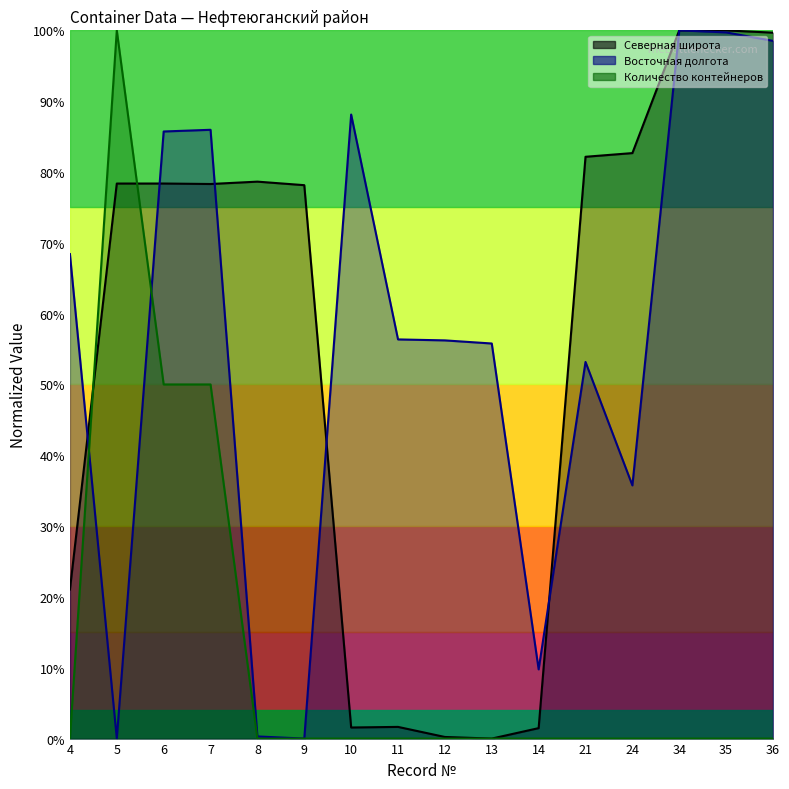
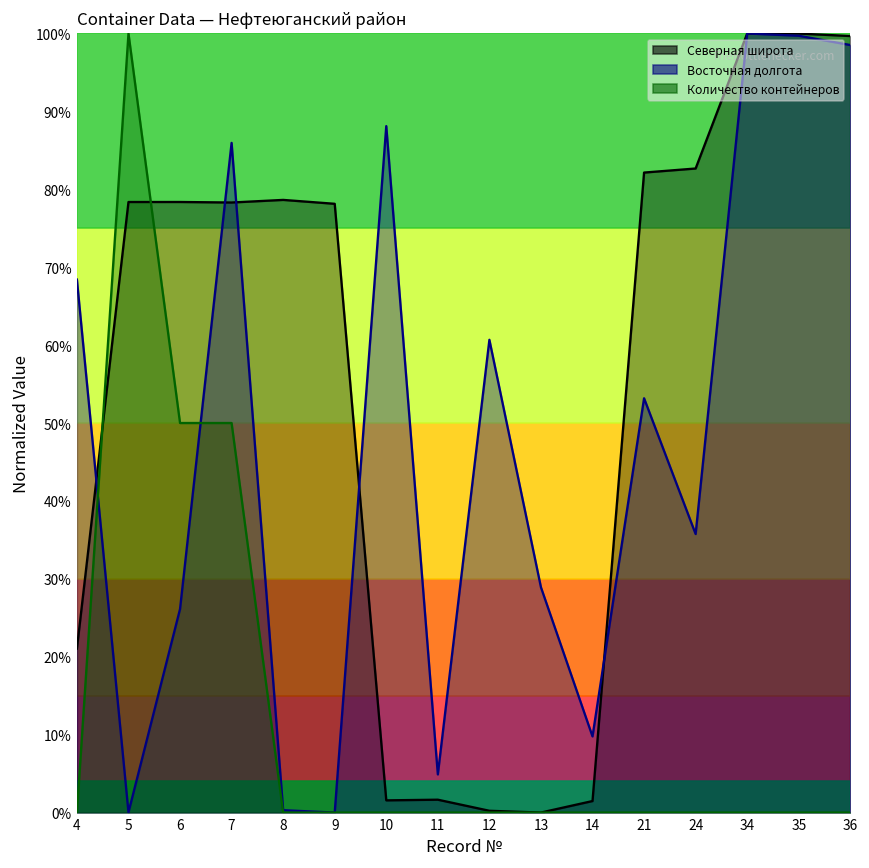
Восточная долгота, 6: 86% -> 26%
Восточная долгота, 11: 56% -> 5%
Восточная долгота, 12: 56% -> 61%
Восточная долгота, 13: 56% -> 29%
